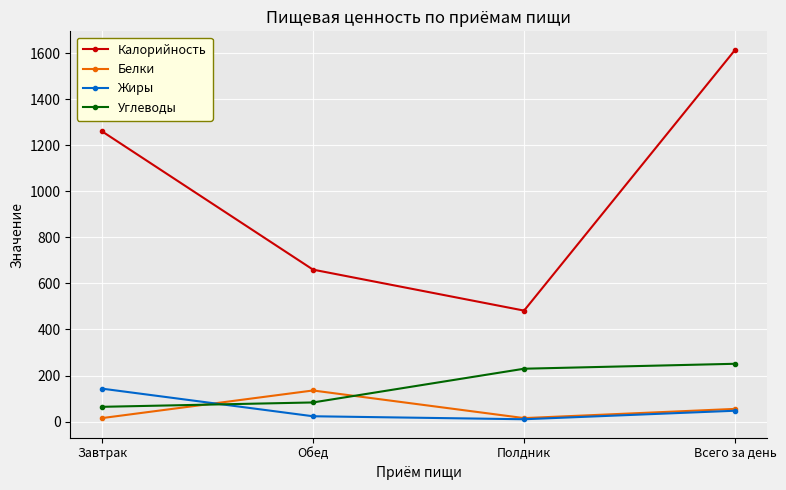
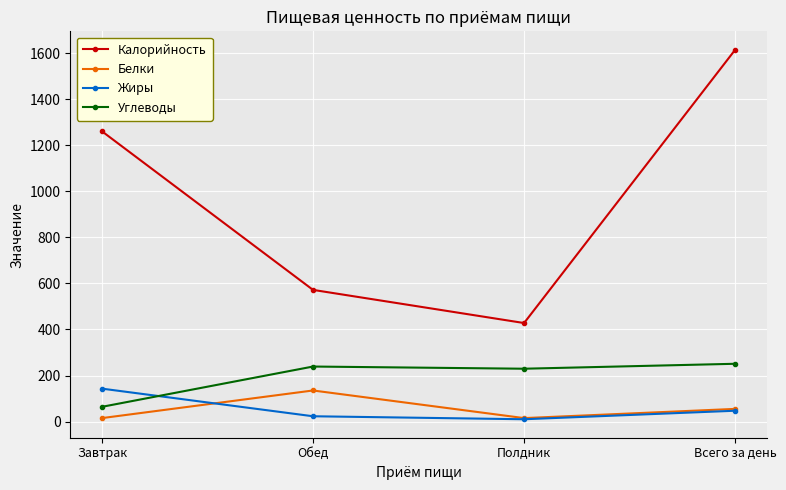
Калорийность, Обед: 660 -> 570
Углеводы, Обед: 80 -> 240
Калорийность, Полдник: 480 -> 430
